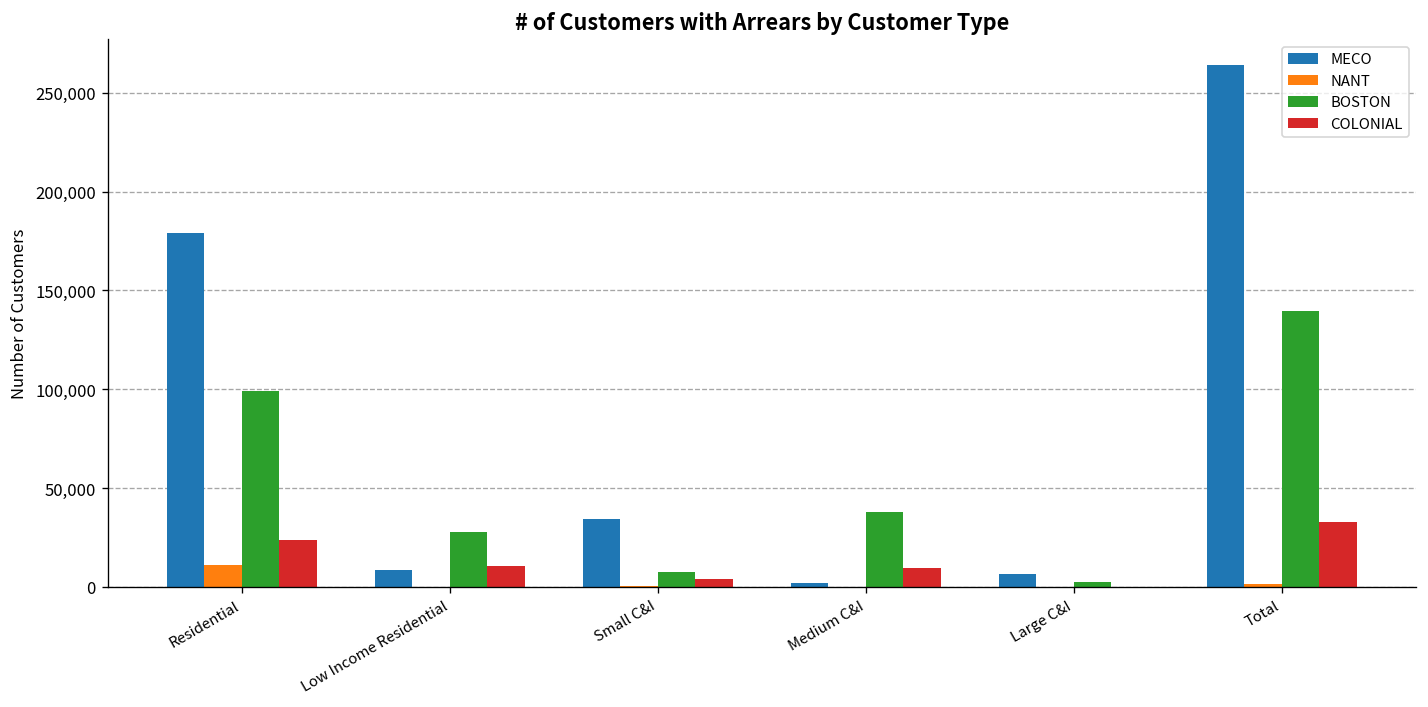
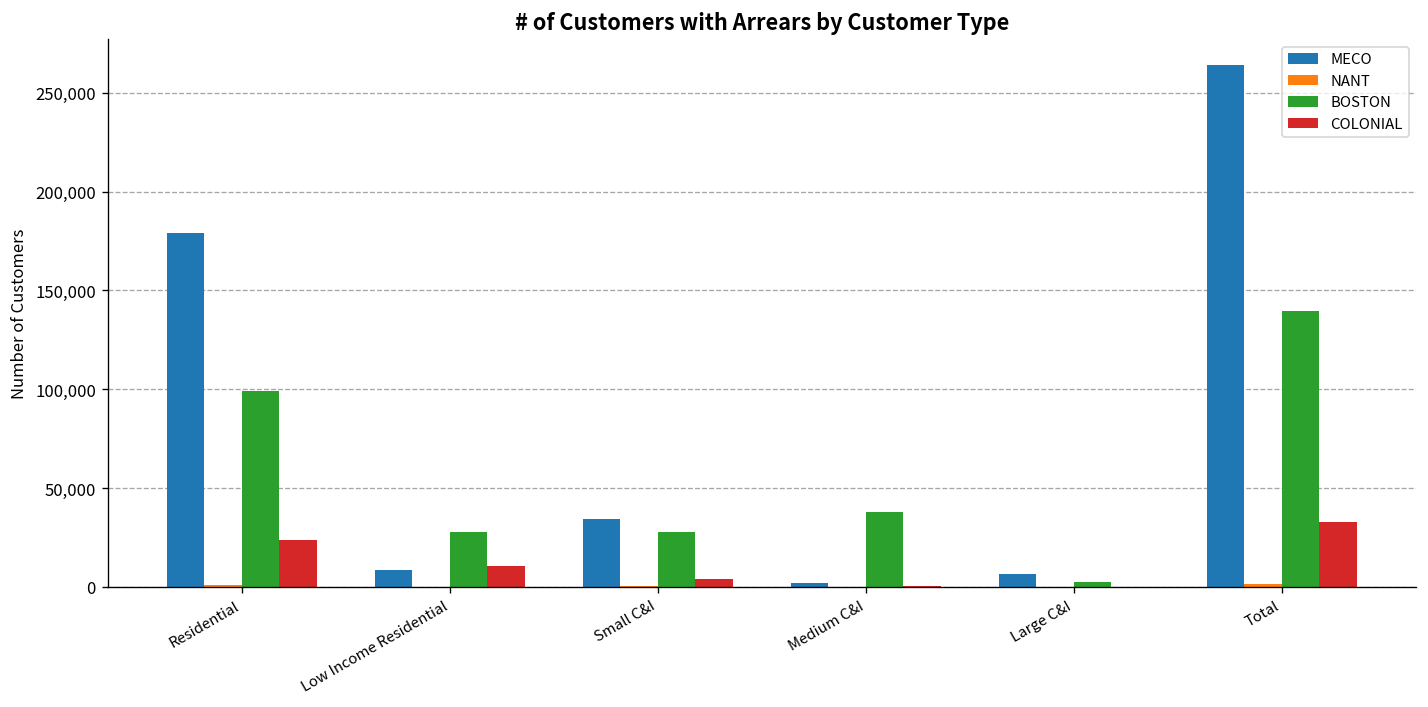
NANT, Residential: 11,000 -> 1,000
BOSTON, Small C&I: 8,000 -> 28,000
COLONIAL, Medium C&I: 9,000 -> 0
